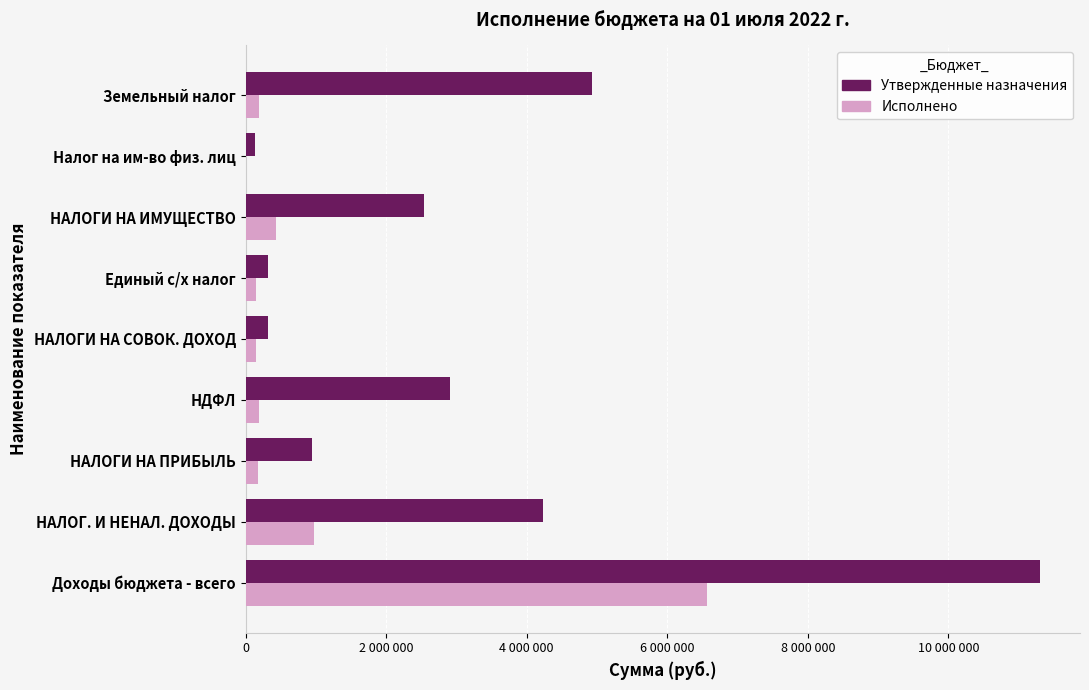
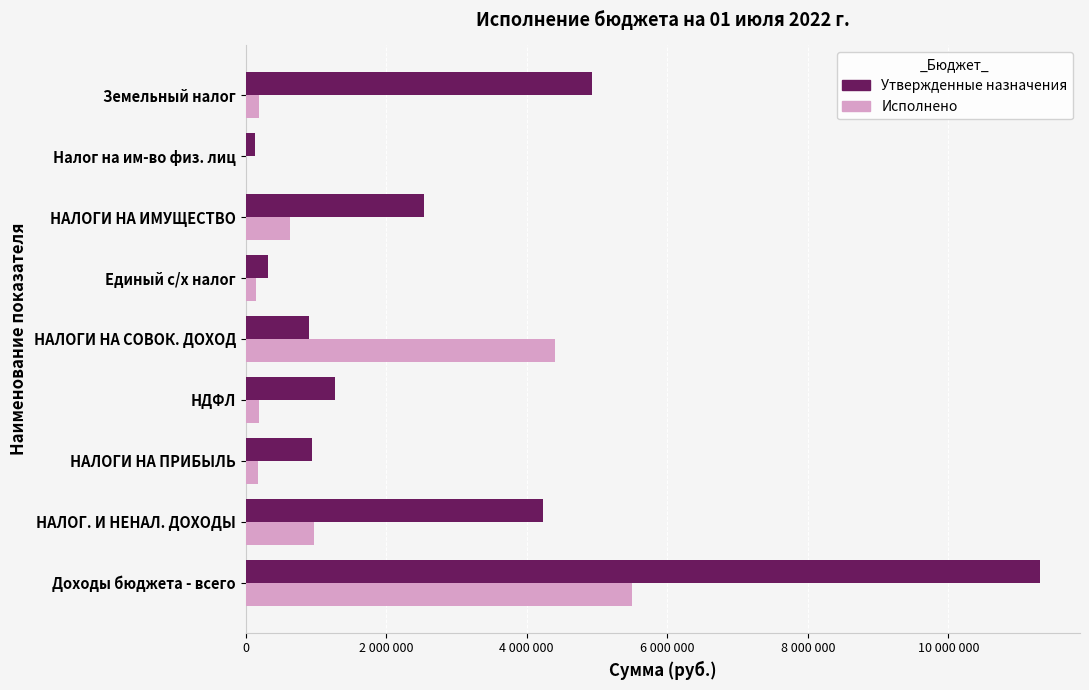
Исполнено, НАЛОГИ НА ИМУЩЕСТВО: 400000 -> 600000
Утвержденные назначения, НАЛОГИ НА СОВОК. ДОХОД: 300000 -> 900000
Исполнено, НАЛОГИ НА СОВОК. ДОХОД: 100000 -> 4400000
Утвержденные назначения, НДФЛ: 2900000 -> 1300000
Исполнено, Доходы бюджета - всего: 6600000 -> 5500000
